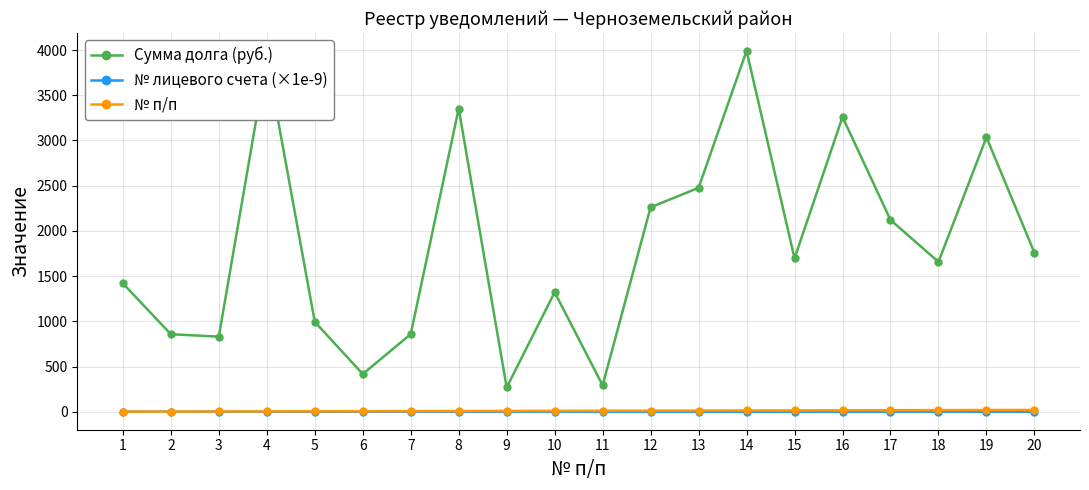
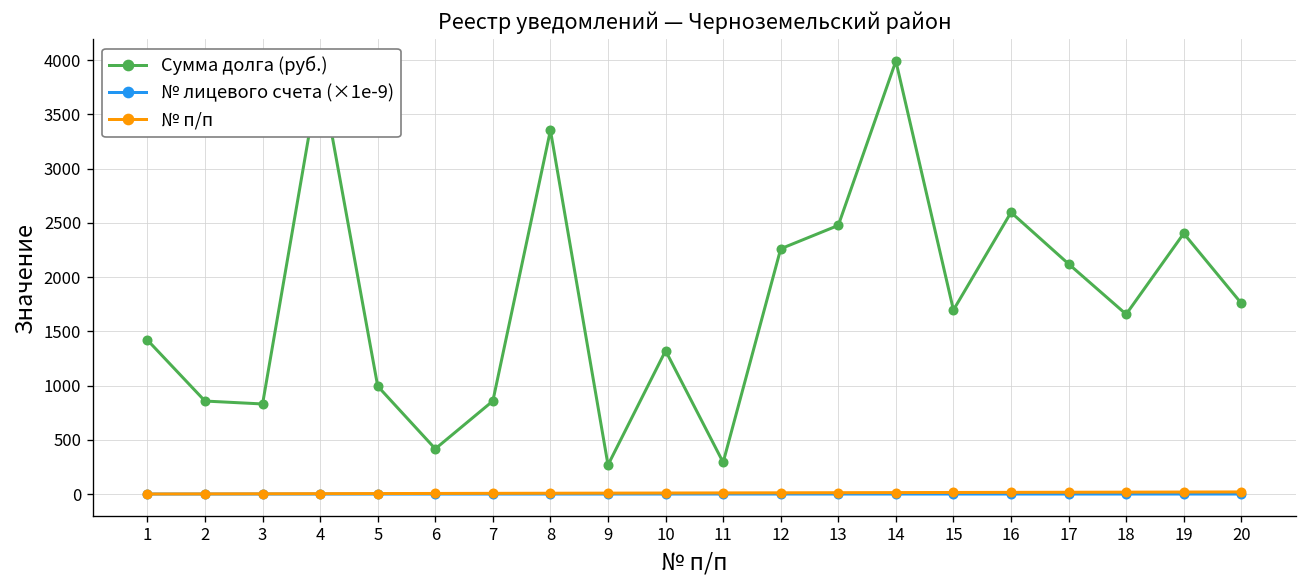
Сумма долга (руб.), 16: 3300 -> 2600
Сумма долга (руб.), 19: 3000 -> 2400
